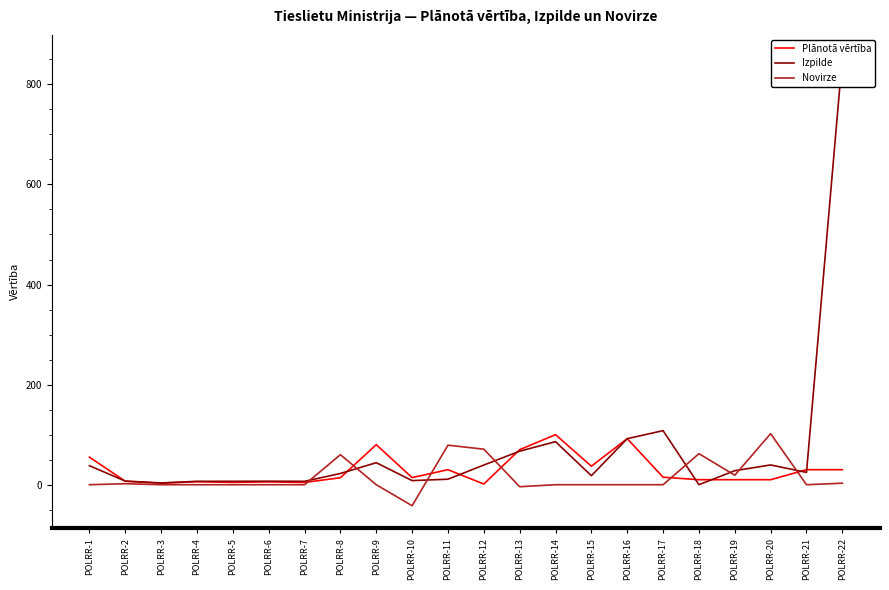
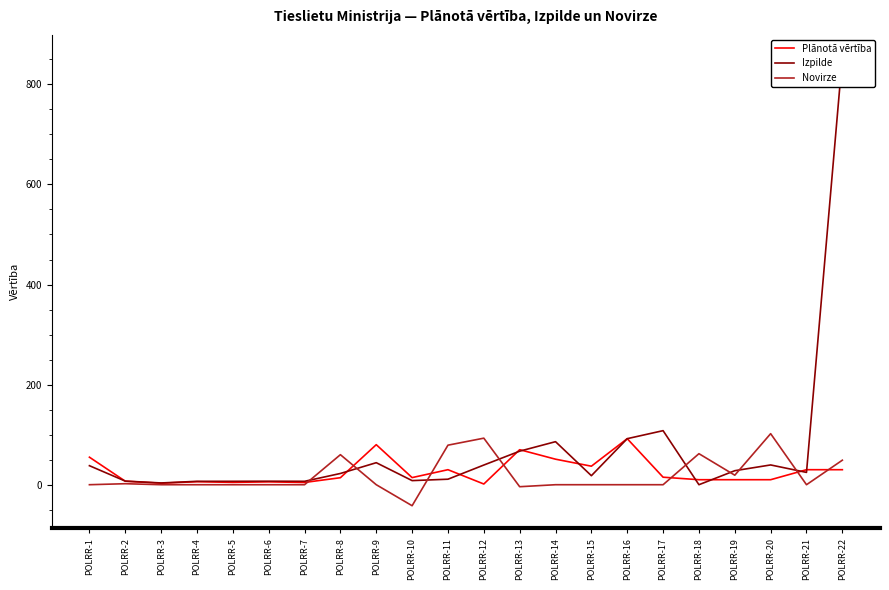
Novirze, POLRR-12: 70 -> 90
Plānotā vērtība, POLRR-14: 100 -> 50
Novirze, POLRR-22: 0 -> 50
